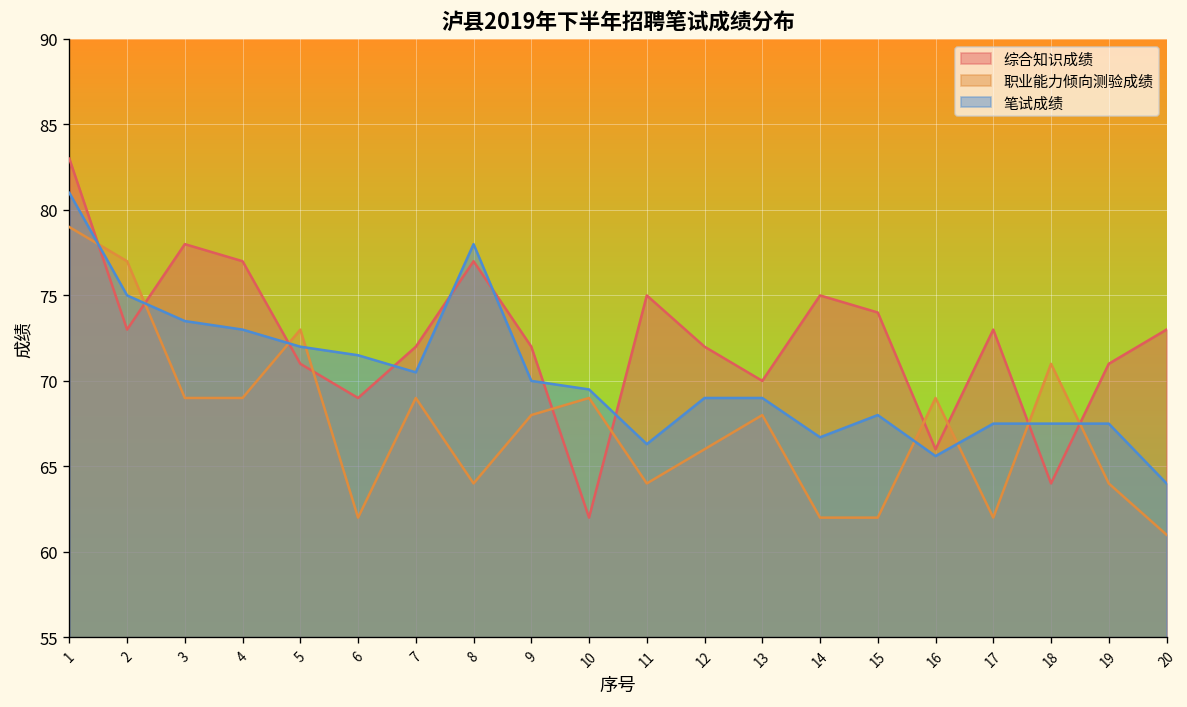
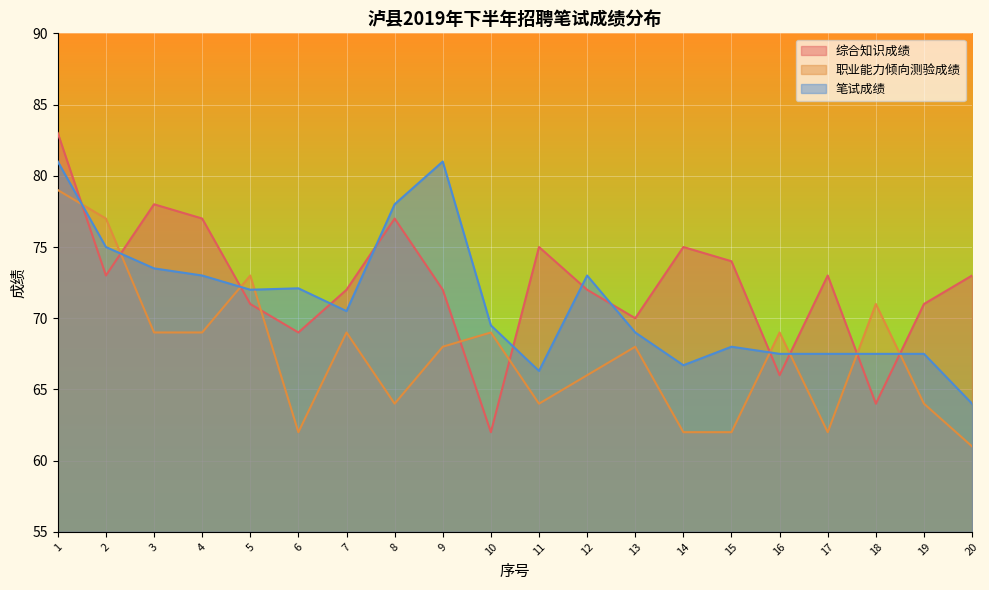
笔试成绩, 6: 71.5 -> 72.1
笔试成绩, 9: 70 -> 81
笔试成绩, 12: 69 -> 73
笔试成绩, 16: 65.6 -> 67.5
